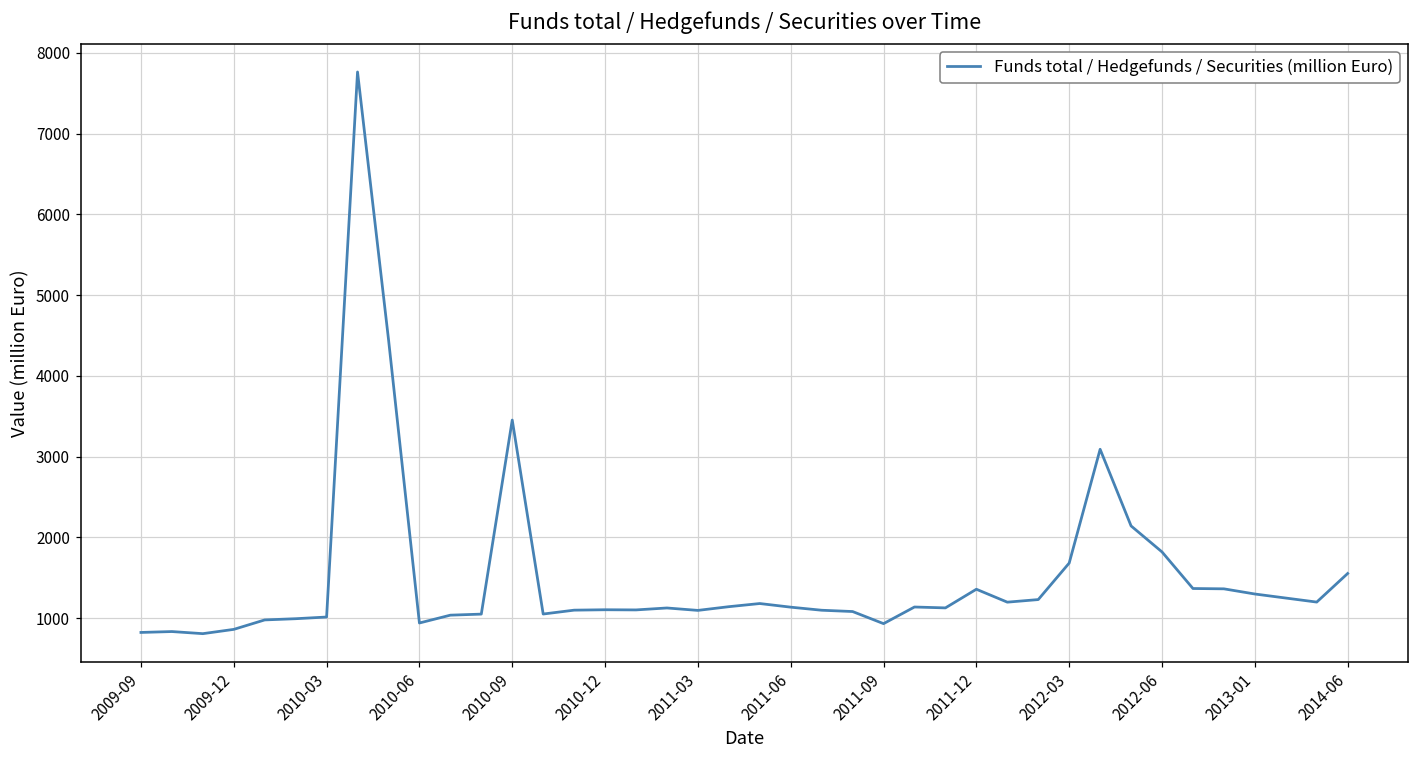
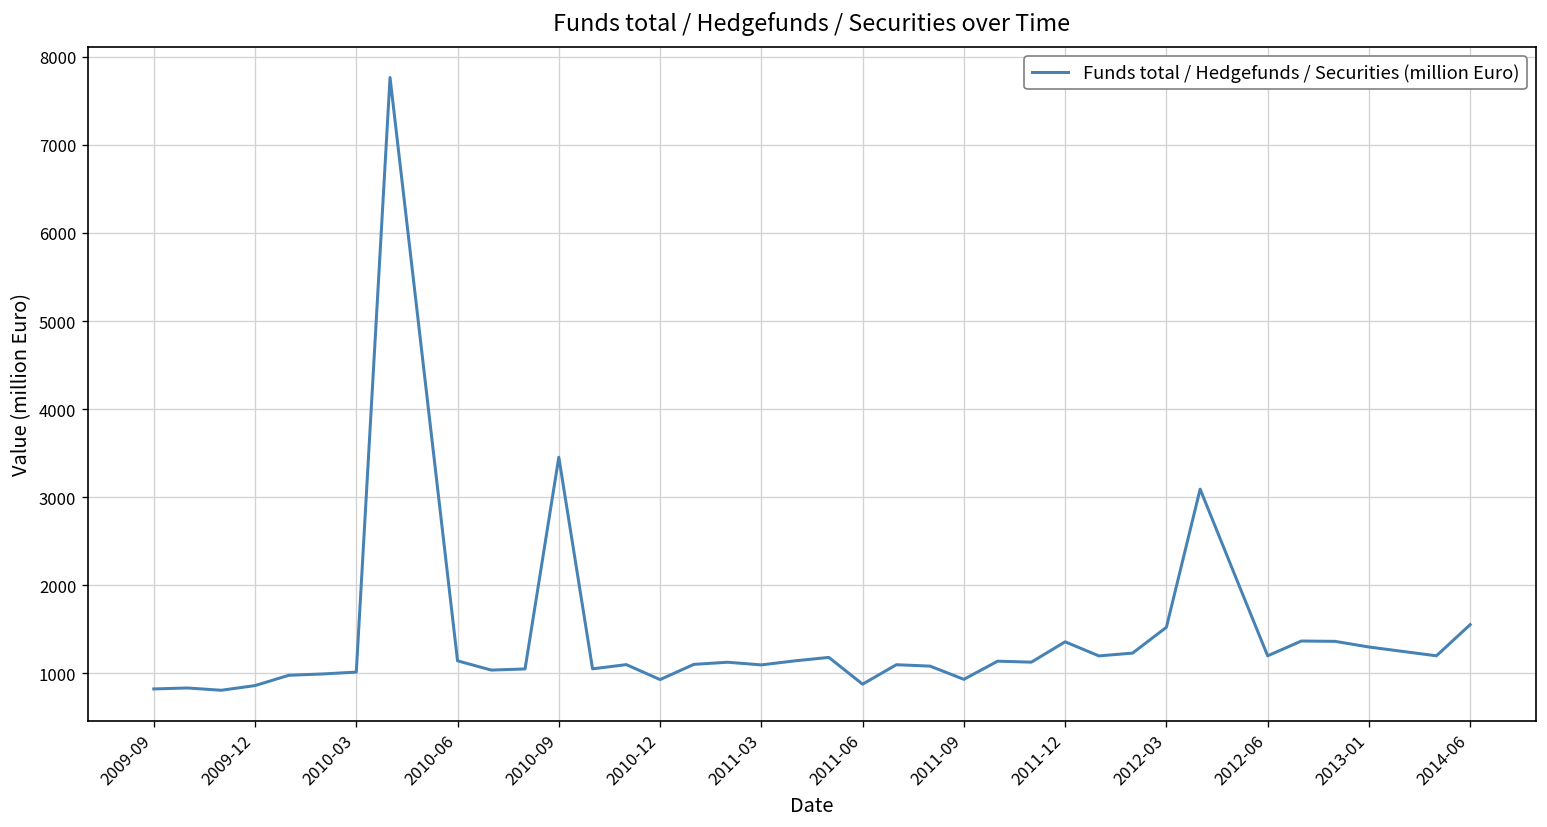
2010-06: 900 -> 1100
2010-12: 1100 -> 900
2011-06: 1100 -> 900
2012-03: 1700 -> 1500
2012-06: 1800 -> 1200
